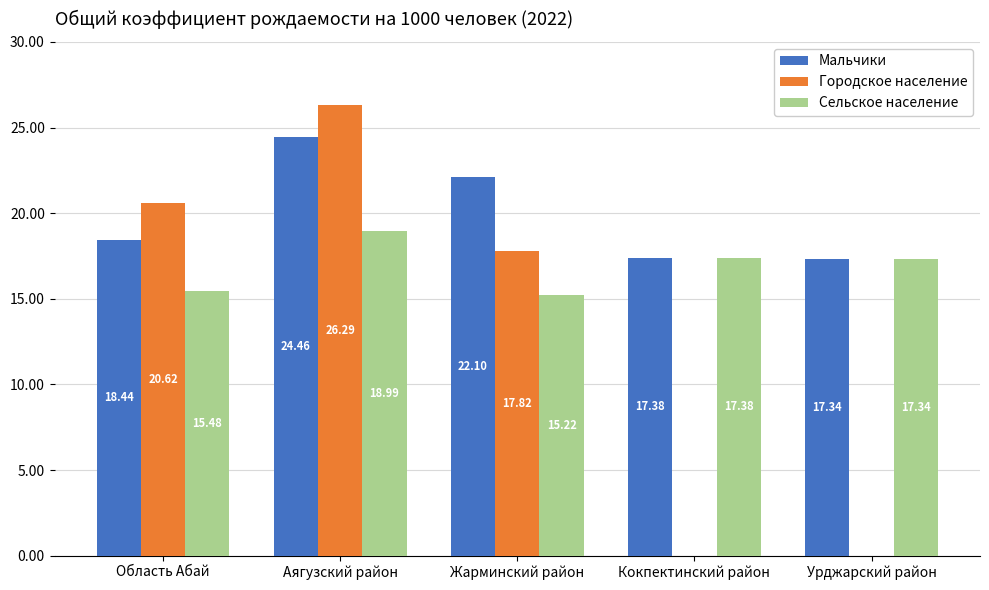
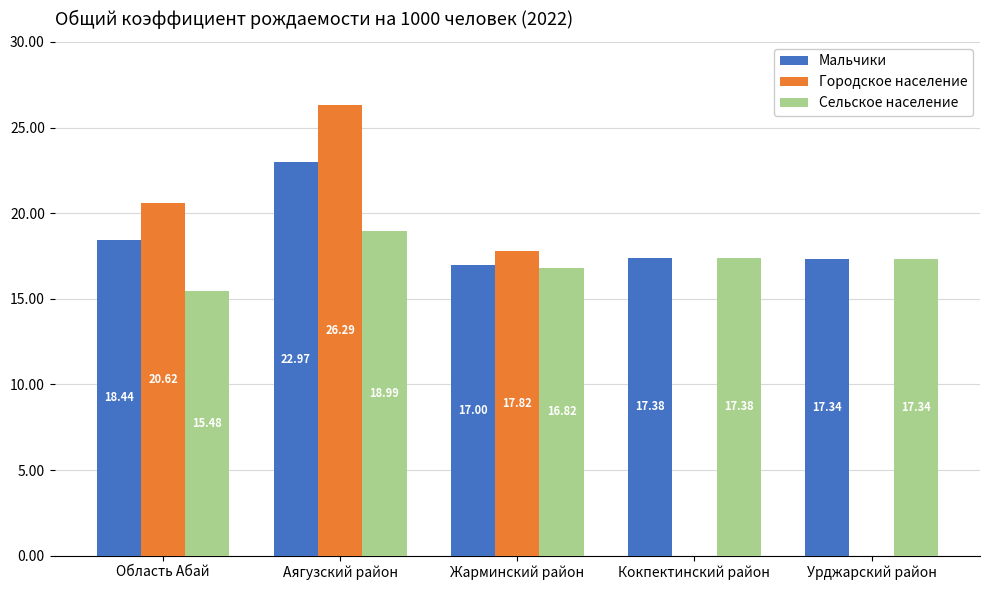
Мальчики, Аягузский район: 24.46 -> 22.97
Мальчики, Жарминский район: 22.10 -> 17.00
Сельское население, Жарминский район: 15.22 -> 16.82
